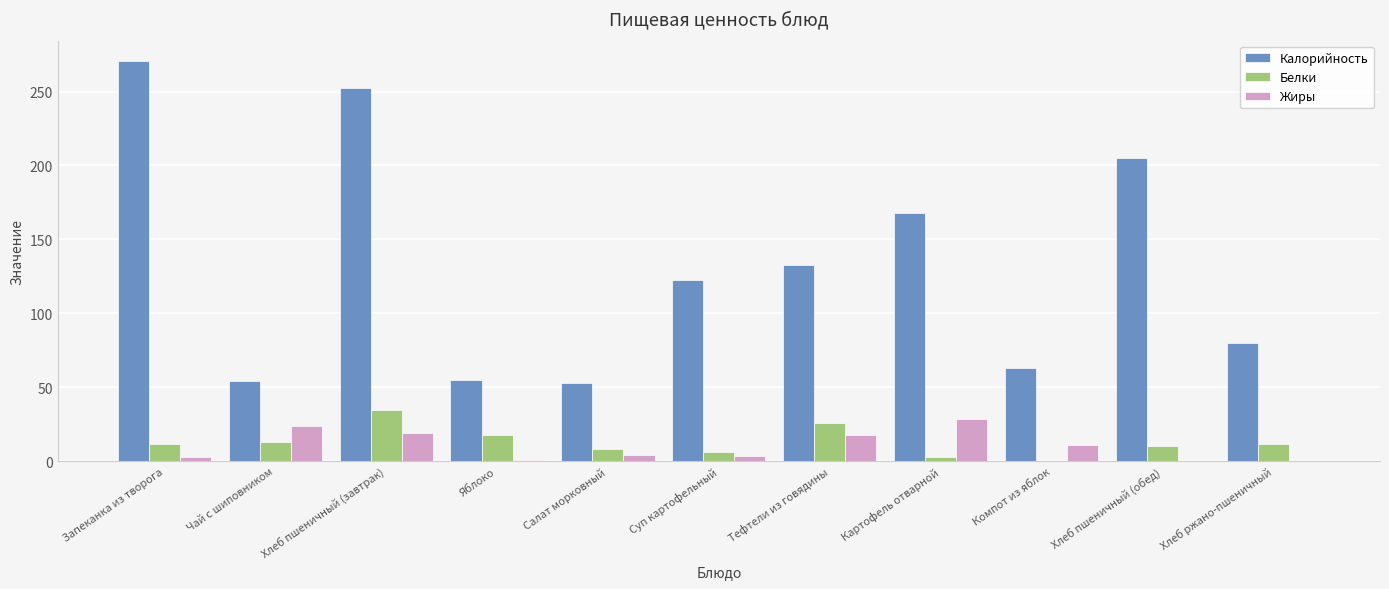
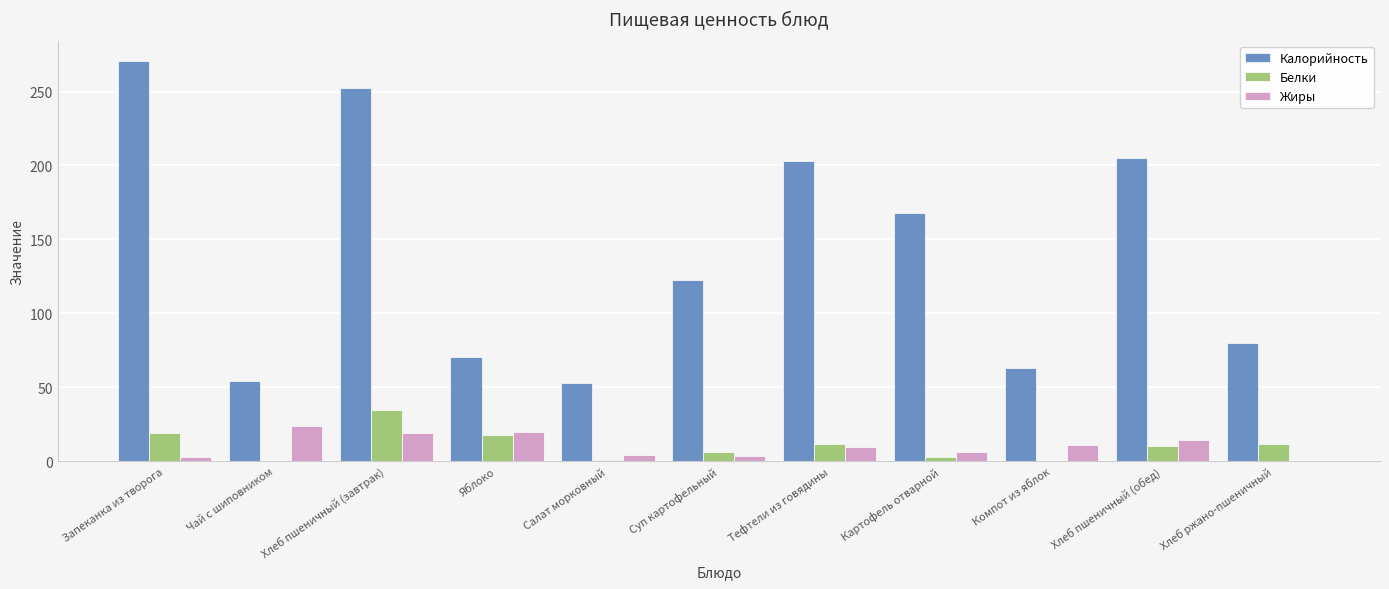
Белки, Запеканка из творога: 12 -> 19
Белки, Чай с шиповником: 13 -> 0
Калорийность, Яблоко: 55 -> 71
Жиры, Яблоко: 1 -> 20
Белки, Салат морковный: 9 -> 1
Калорийность, Тефтели из говядины: 133 -> 203
Белки, Тефтели из говядины: 26 -> 12
Жиры, Тефтели из говядины: 18 -> 10
Жиры, Картофель отварной: 28 -> 6
Жиры, Хлеб пшеничный (обед): 0 -> 15
